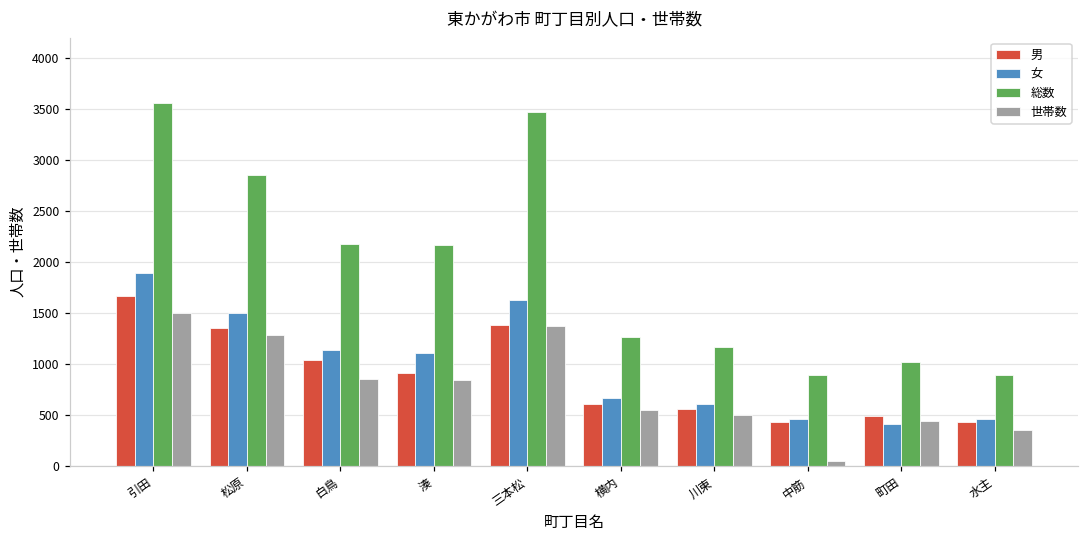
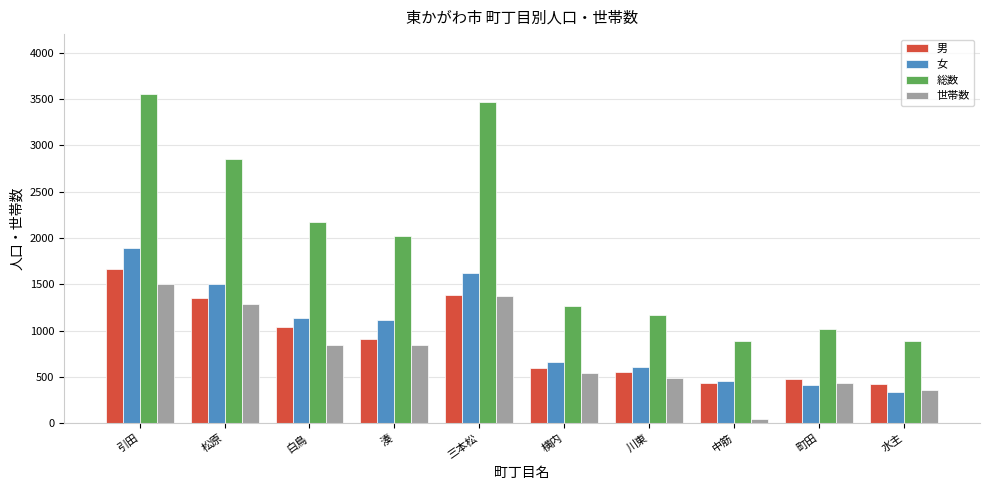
総数, 湊: 2200 -> 2000
女, 水主: 500 -> 300
